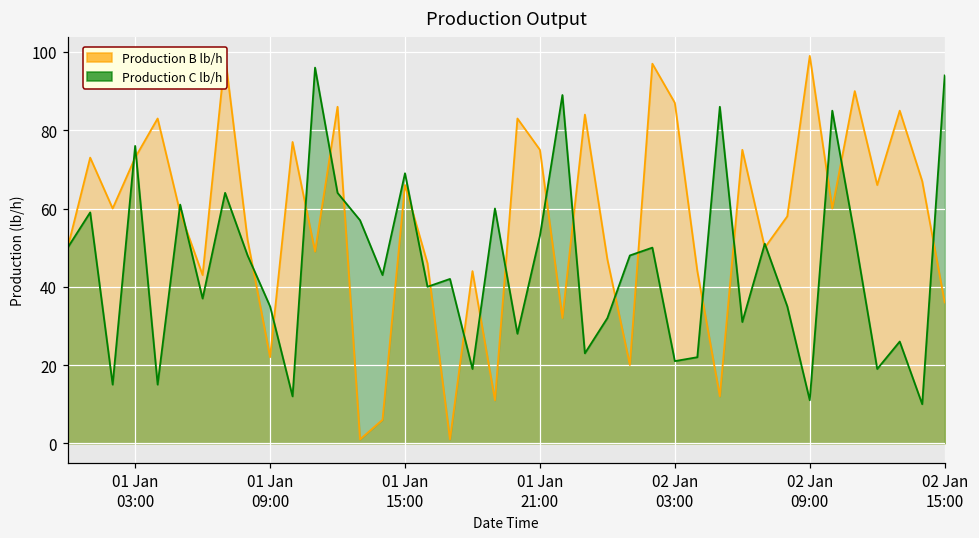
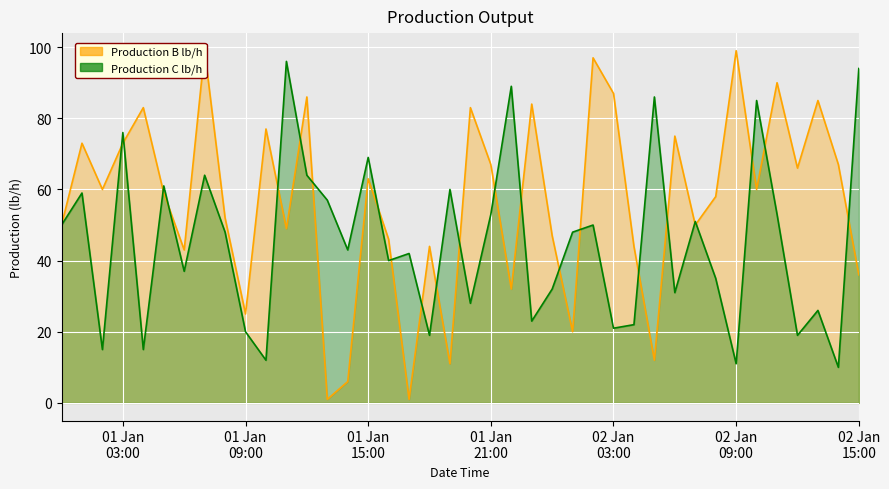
Production B lb/h, 01 Jan 09:00: 22 -> 25
Production C lb/h, 01 Jan 09:00: 35 -> 20
Production B lb/h, 01 Jan 15:00: 66 -> 63
Production B lb/h, 01 Jan 21:00: 75 -> 67
